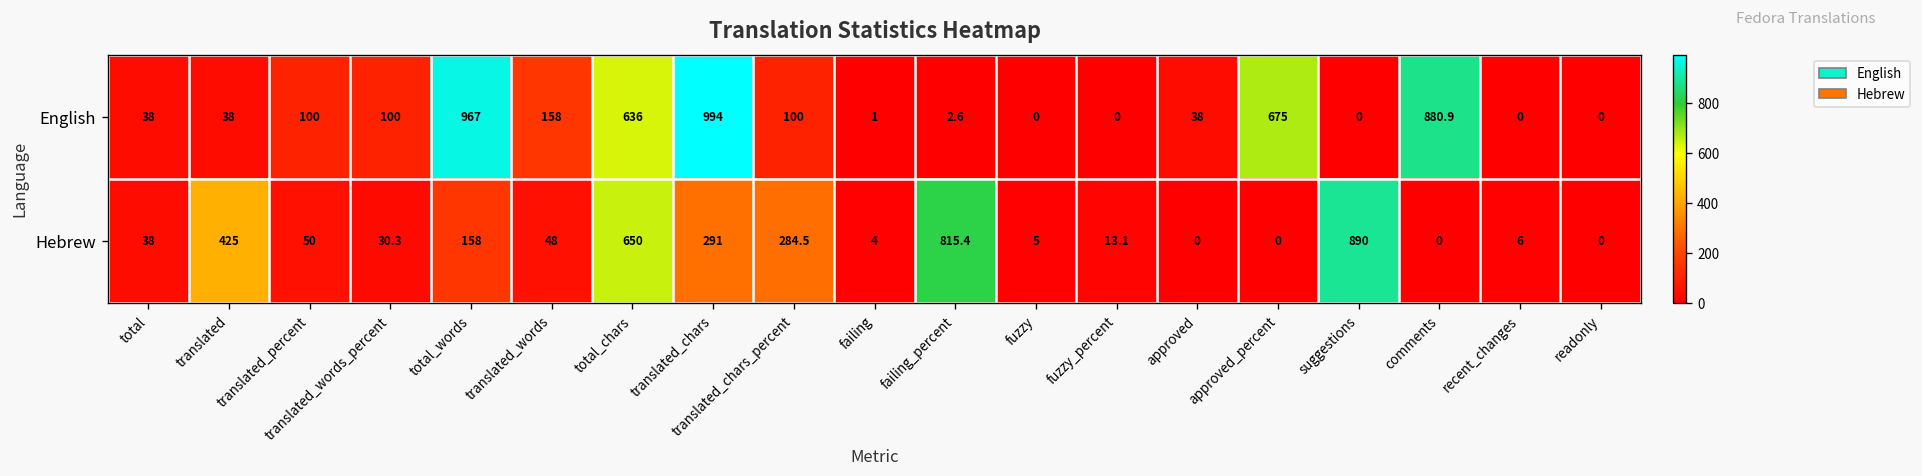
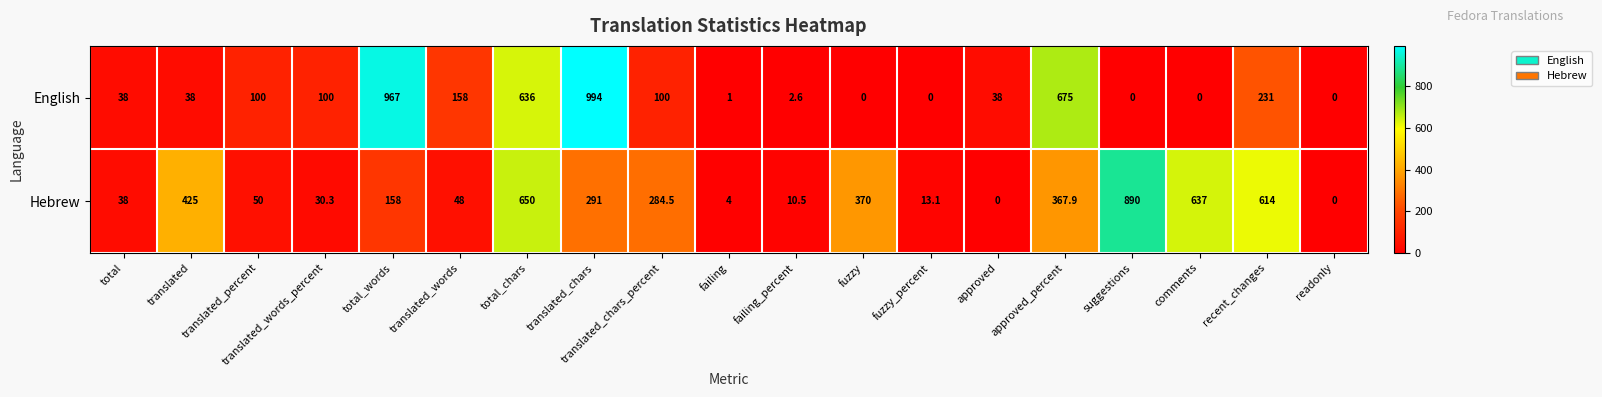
English, comments: 880.9 -> 0
English, recent_changes: 0 -> 231
Hebrew, failing_percent: 815.4 -> 10.5
Hebrew, fuzzy: 5 -> 370
Hebrew, approved_percent: 0 -> 367.9
Hebrew, comments: 0 -> 637
Hebrew, recent_changes: 6 -> 614
